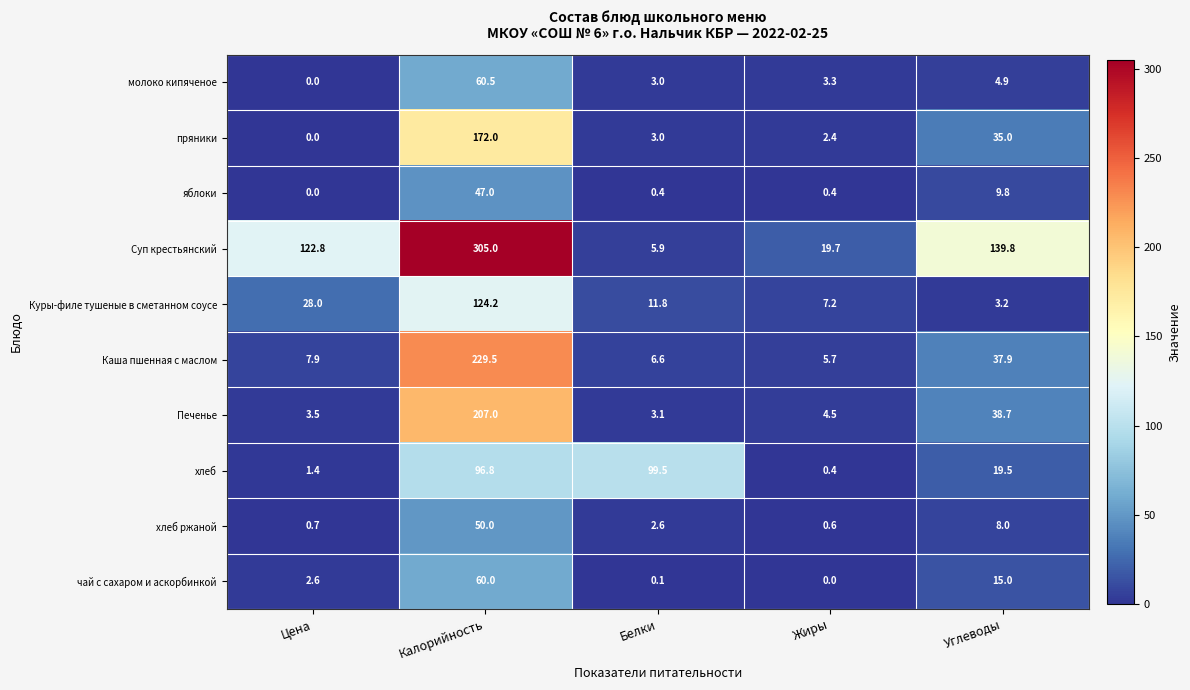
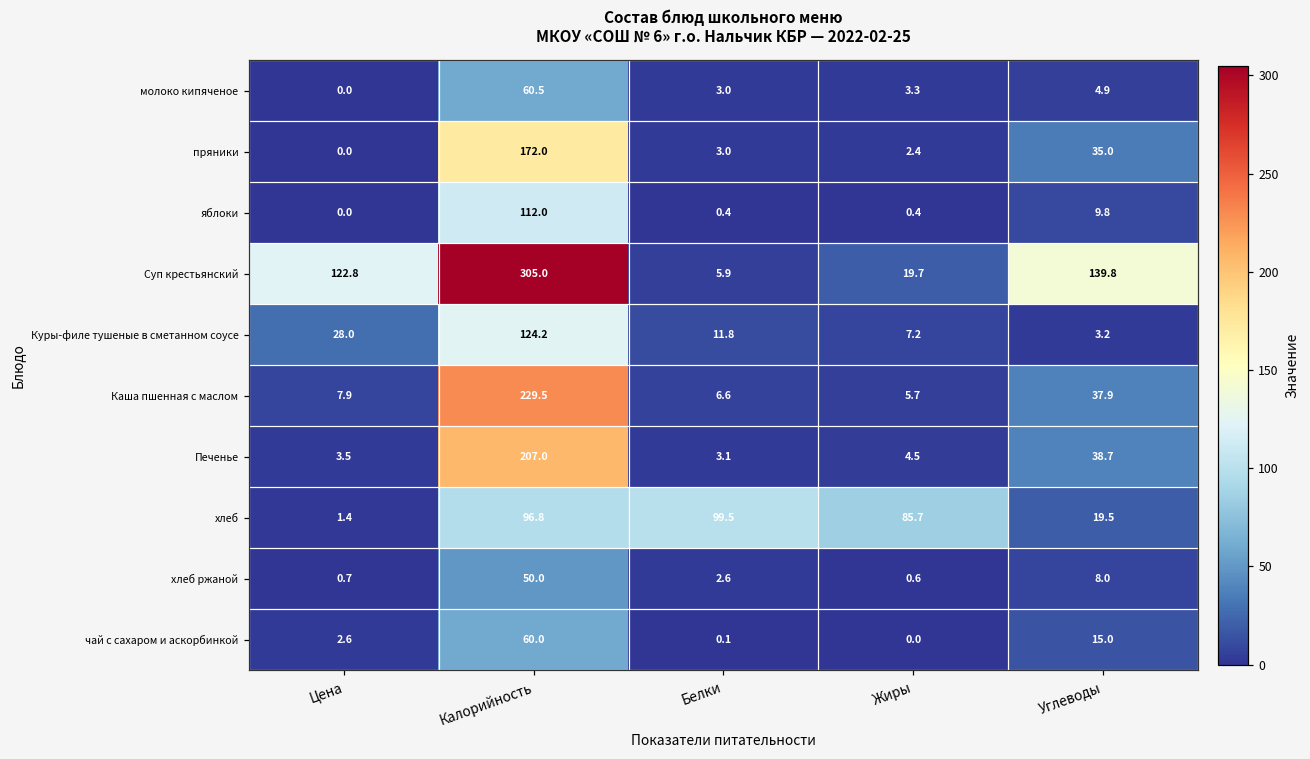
яблоки, Калорийность: 47.0 -> 112.0
хлеб, Жиры: 0.4 -> 85.7
